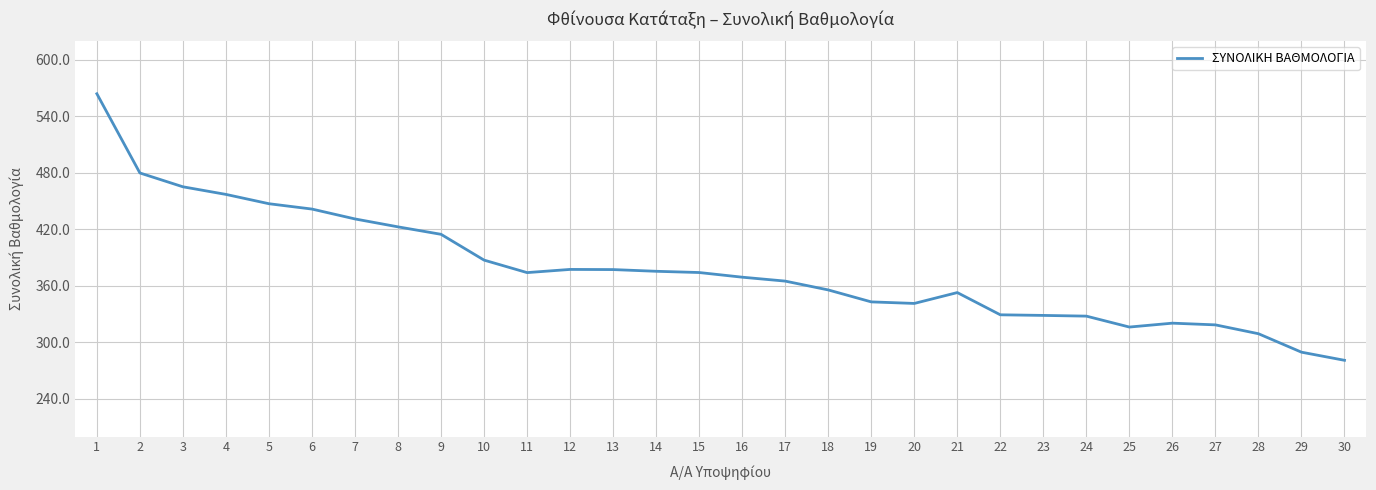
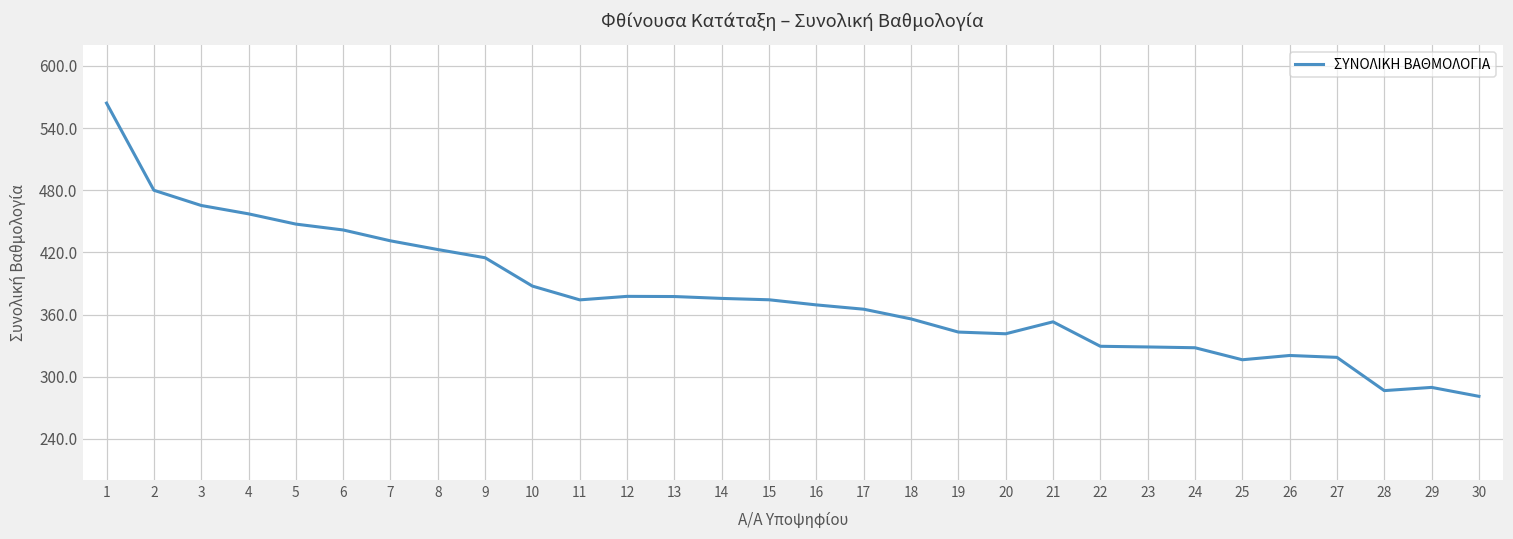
28: 310 -> 290
